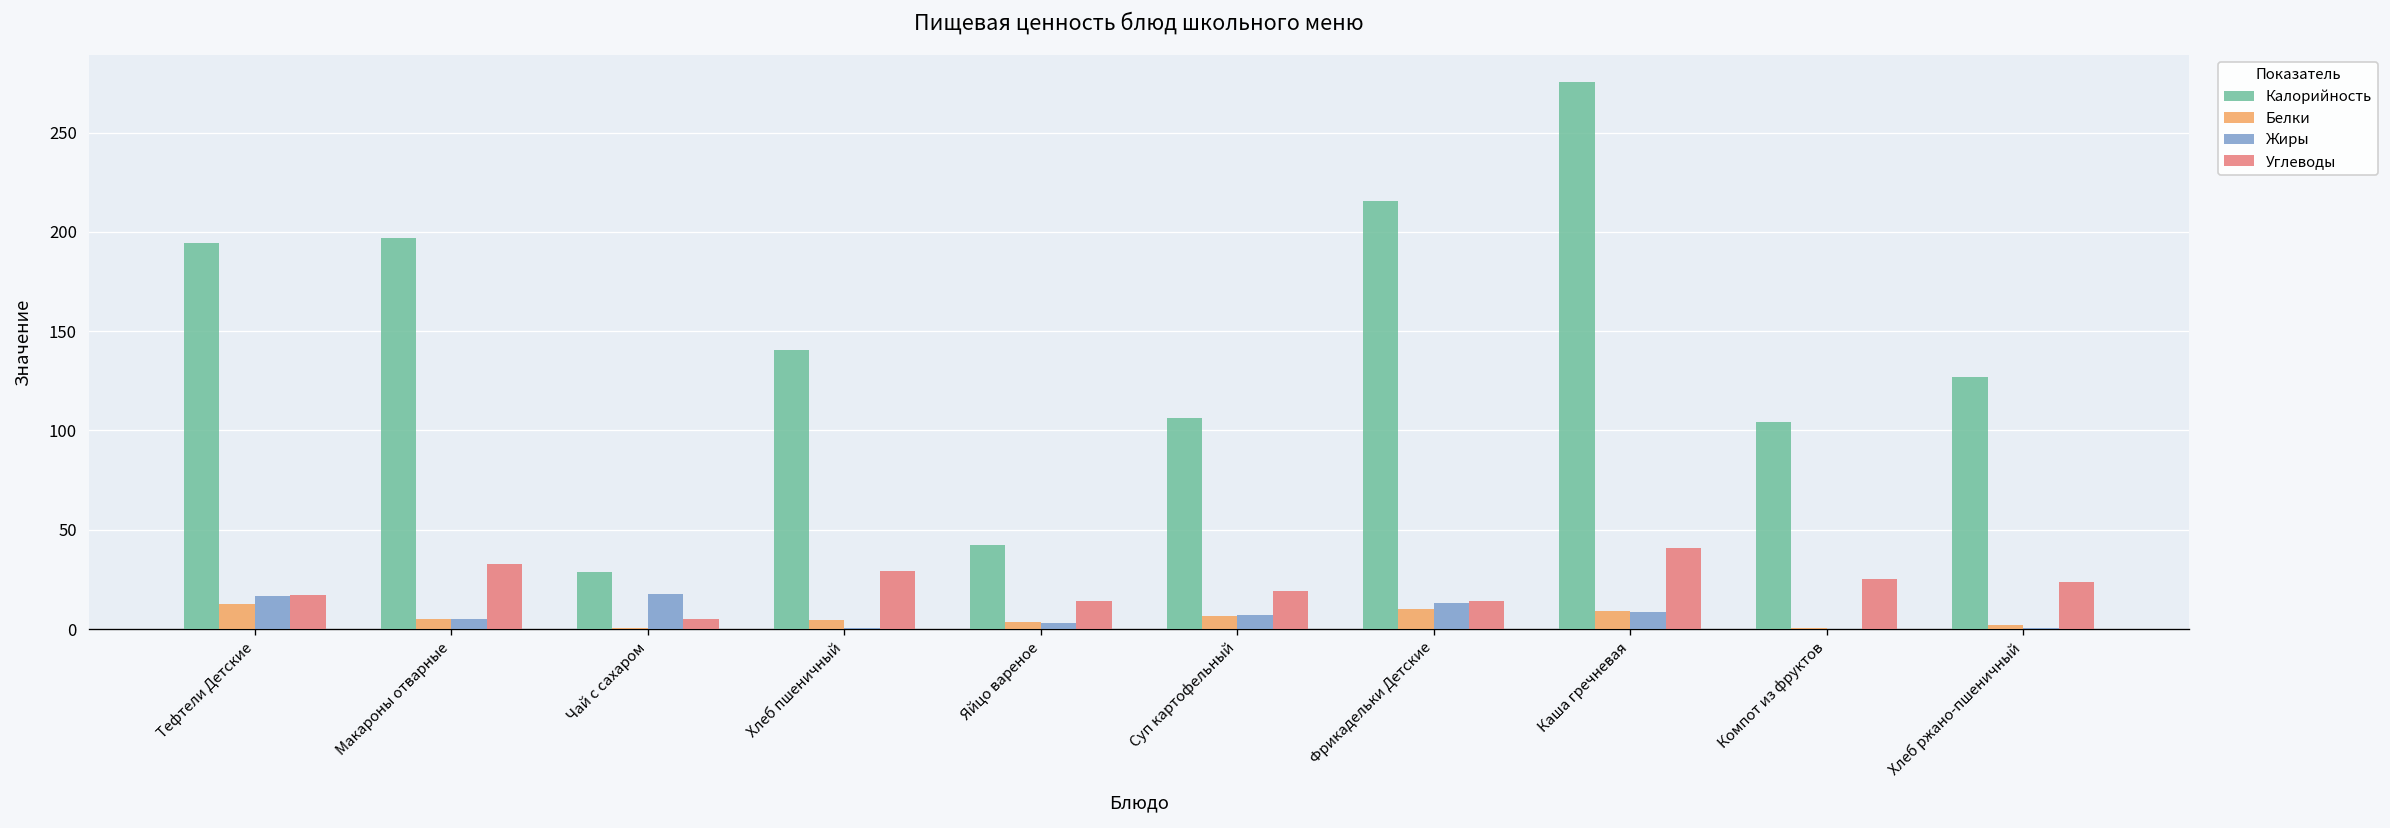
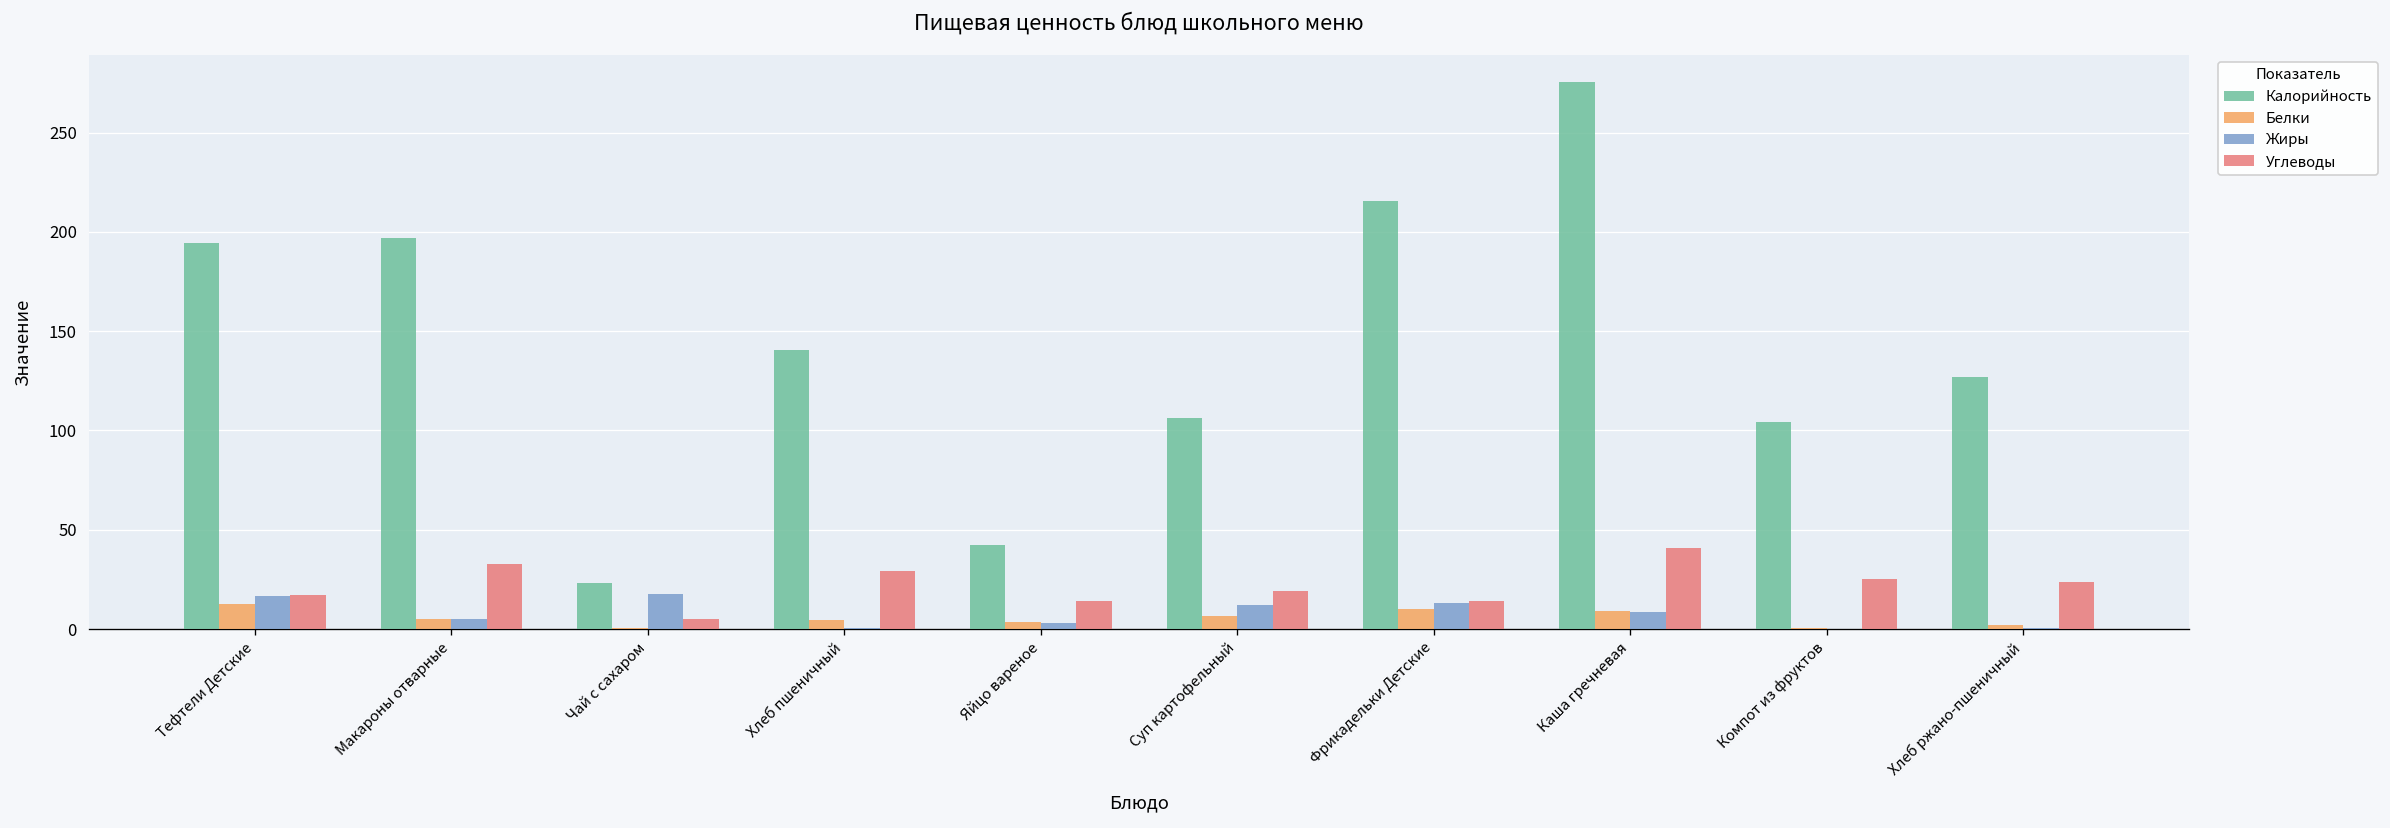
Калорийность, Чай с сахаром: 29 -> 23
Жиры, Суп картофельный: 7 -> 12
